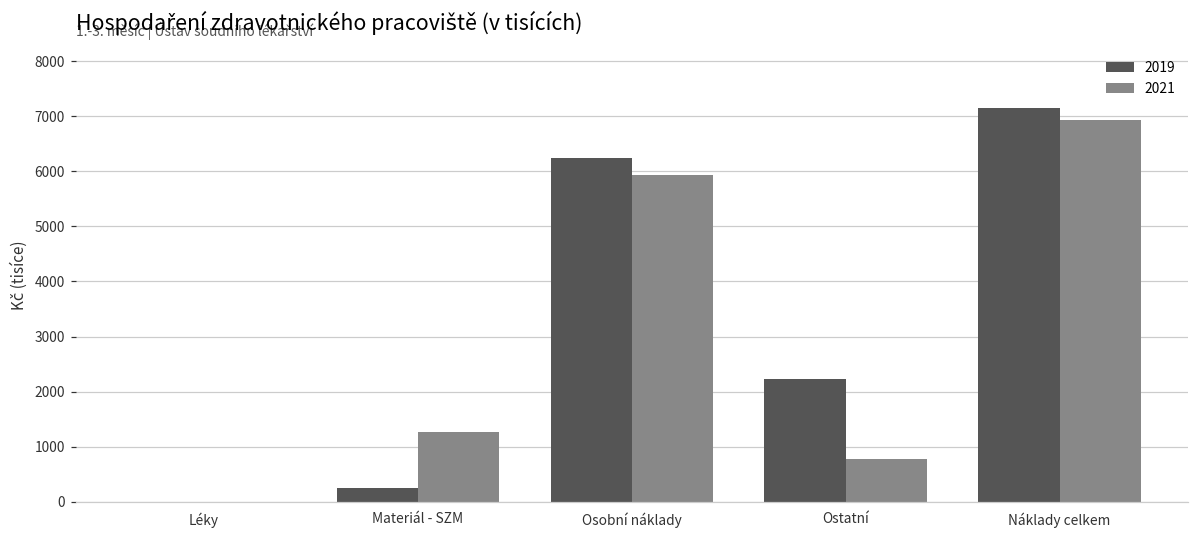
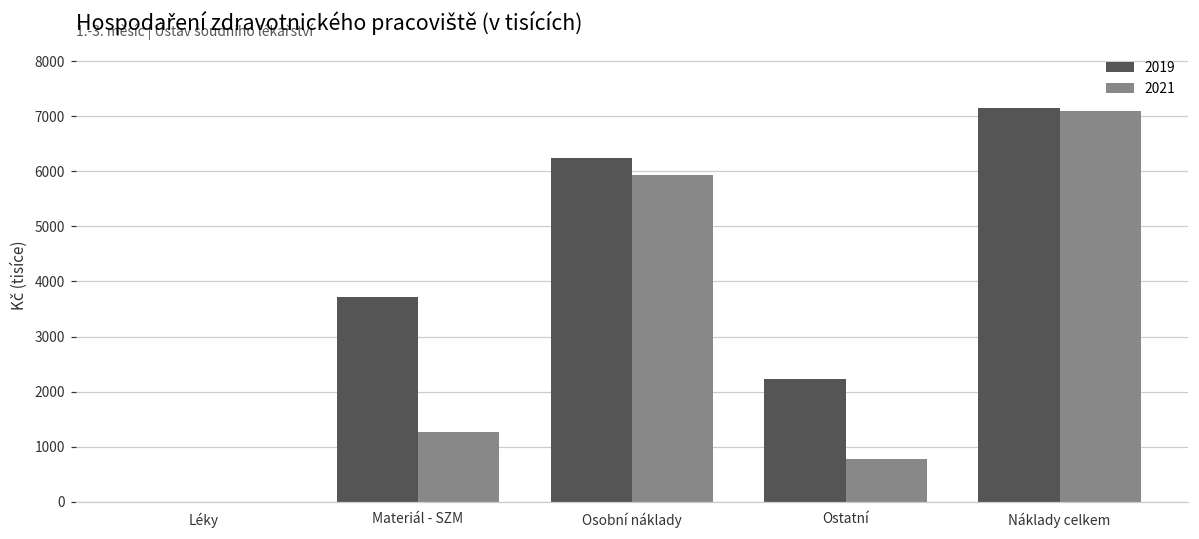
2019, Materiál - SZM: 200 -> 3700
2021, Náklady celkem: 6900 -> 7100
